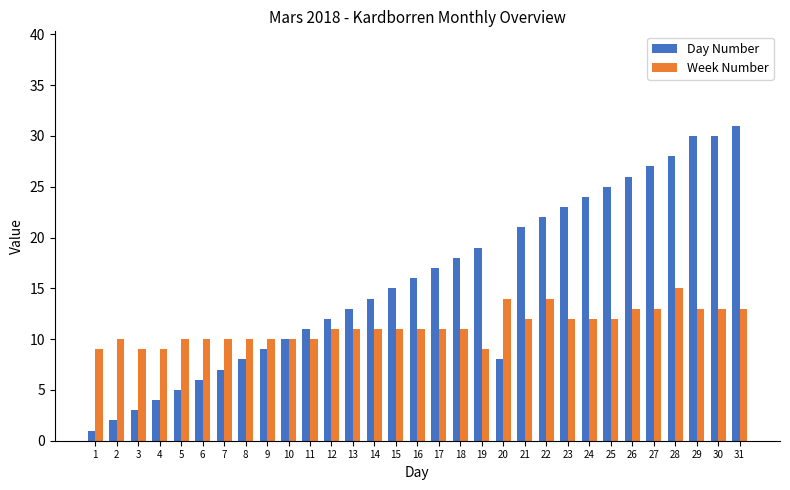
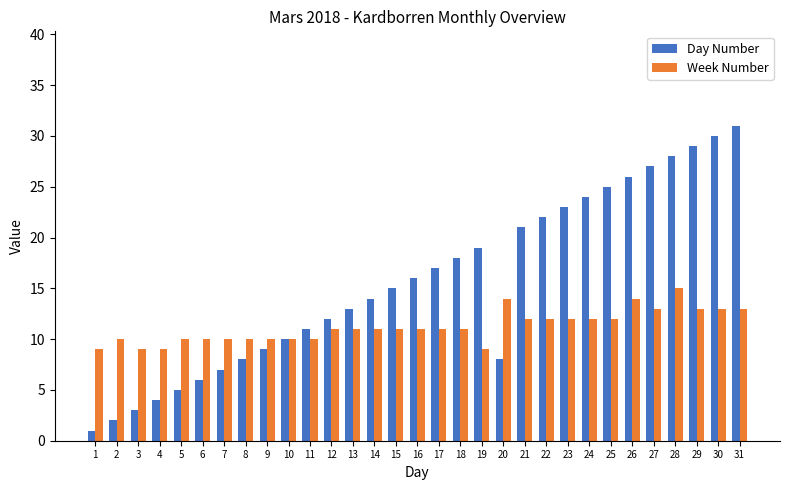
Week Number, 22: 14 -> 12
Week Number, 26: 13 -> 14
Day Number, 29: 30 -> 29
